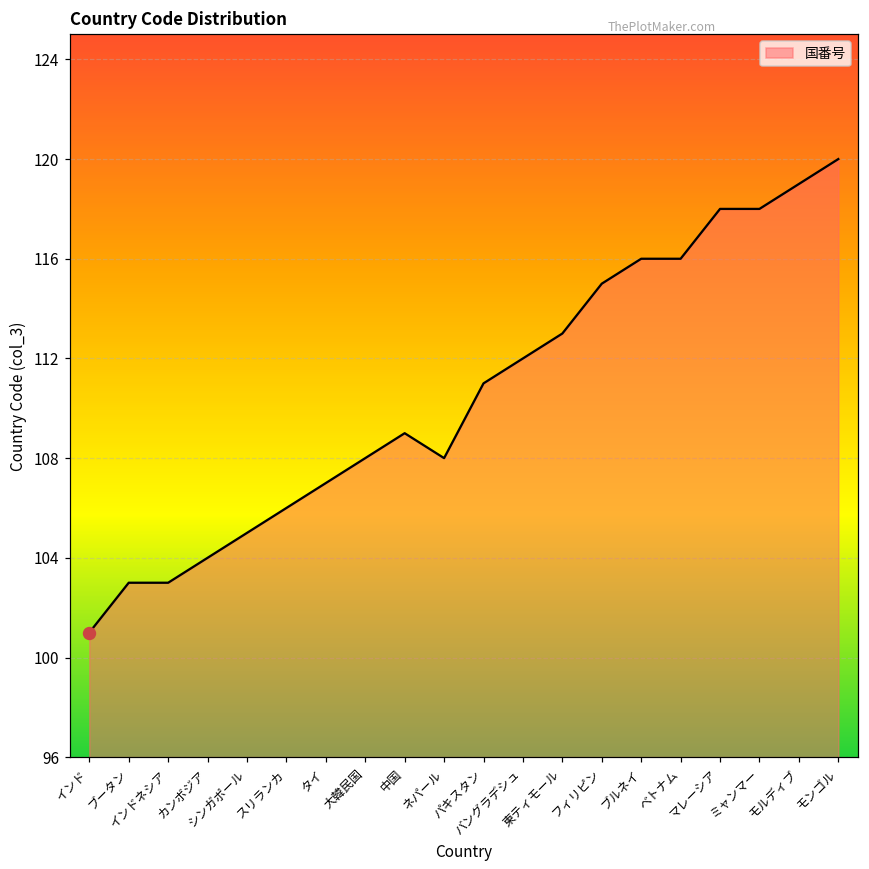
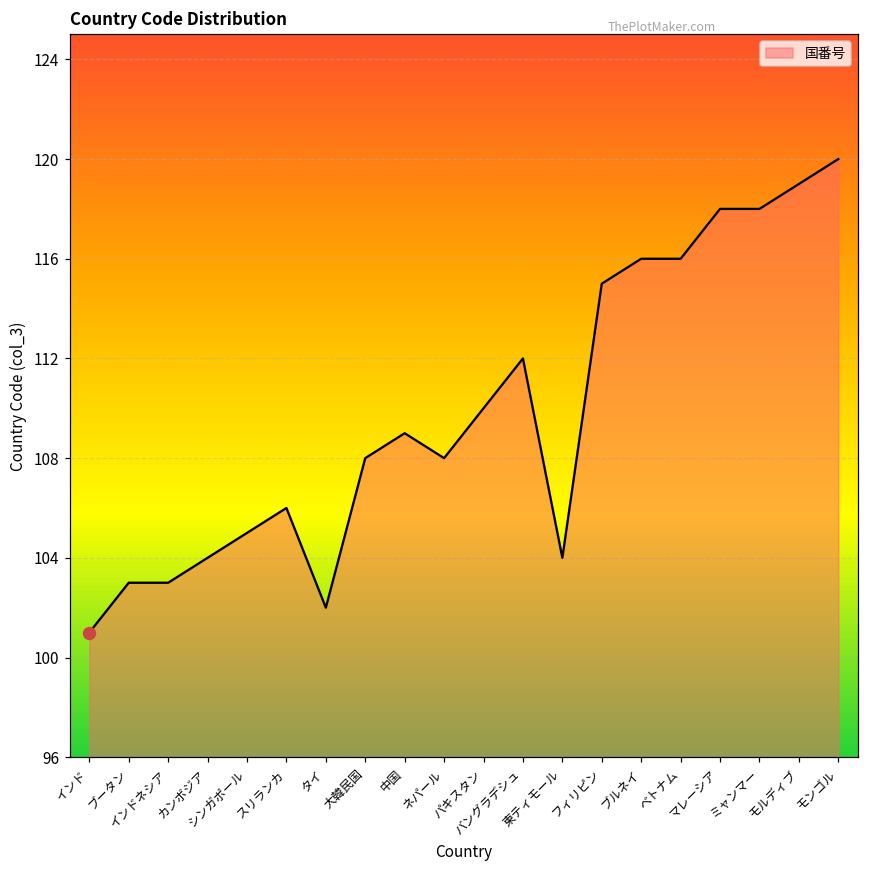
国番号, タイ: 107 -> 102
国番号, パキスタン: 111 -> 110
国番号, 東ティモール: 113 -> 104
